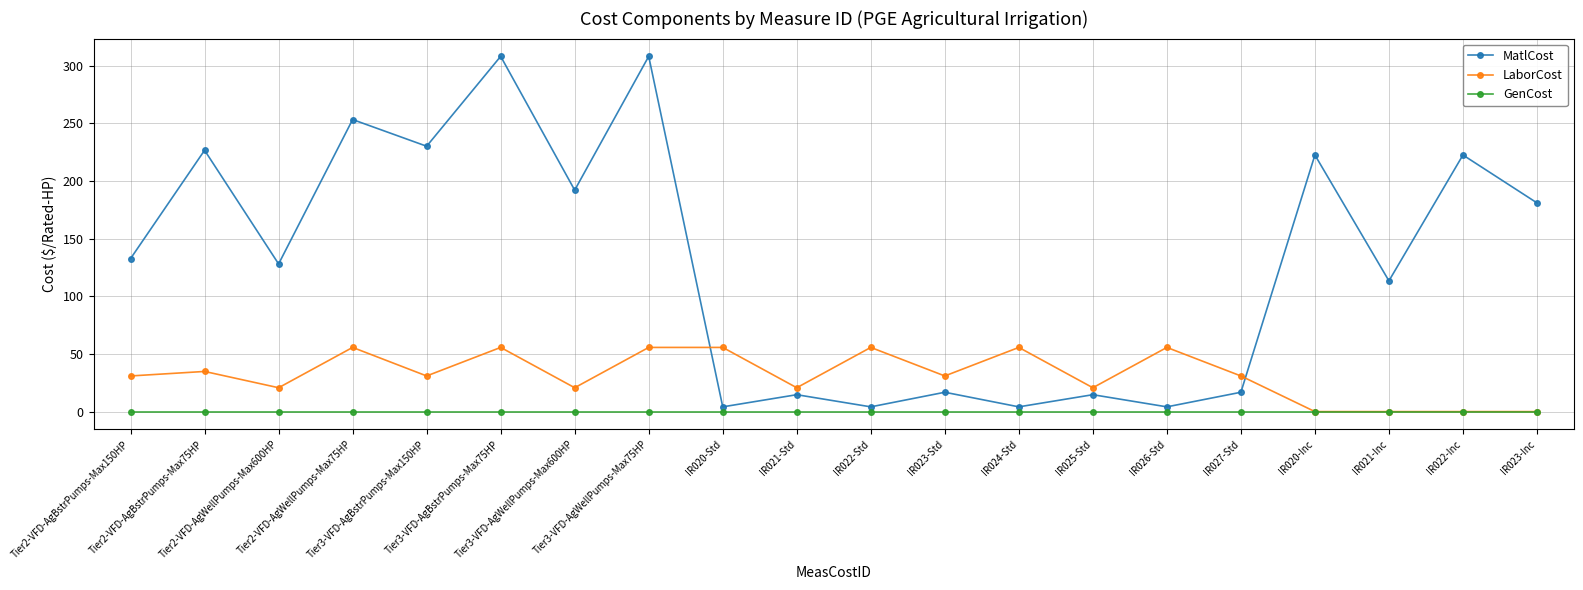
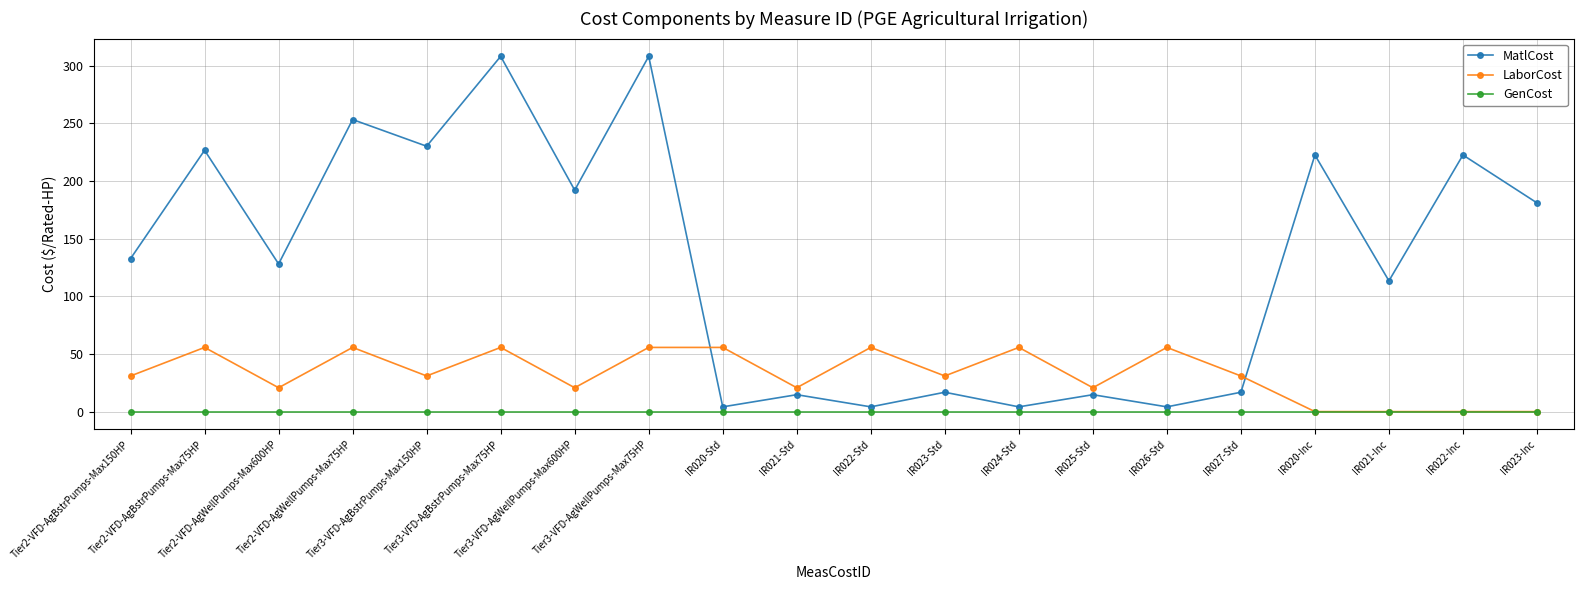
LaborCost, Tier2-VFD-AgBstrPumps-Max75HP: 35 -> 56
